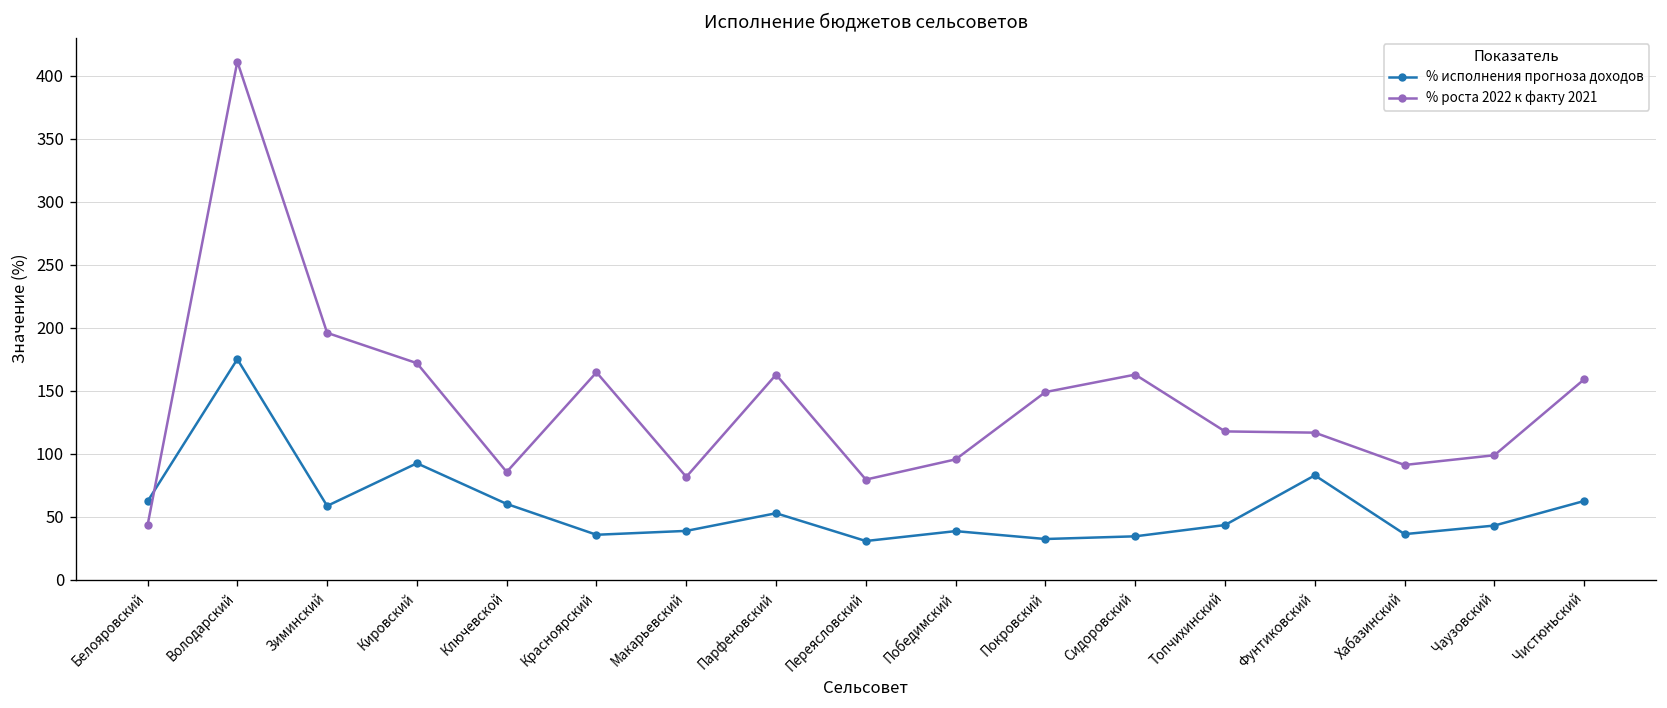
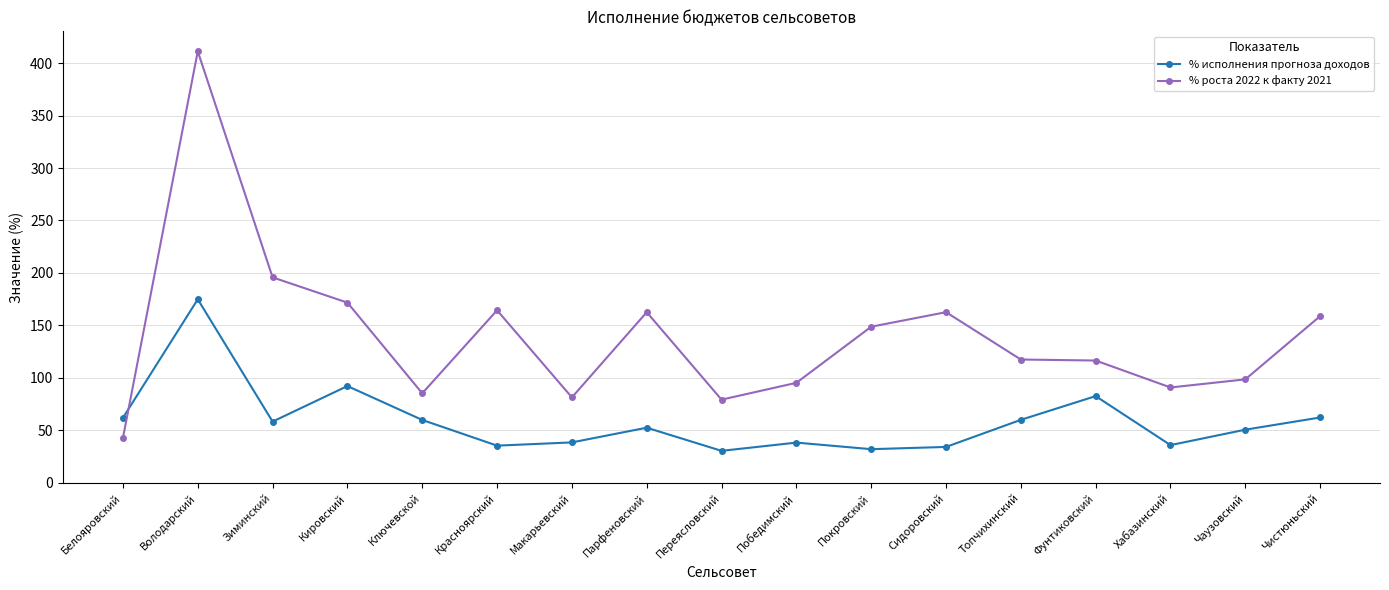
% исполнения прогноза доходов, Топчихинский: 43 -> 60
% исполнения прогноза доходов, Чаузовский: 43 -> 51
